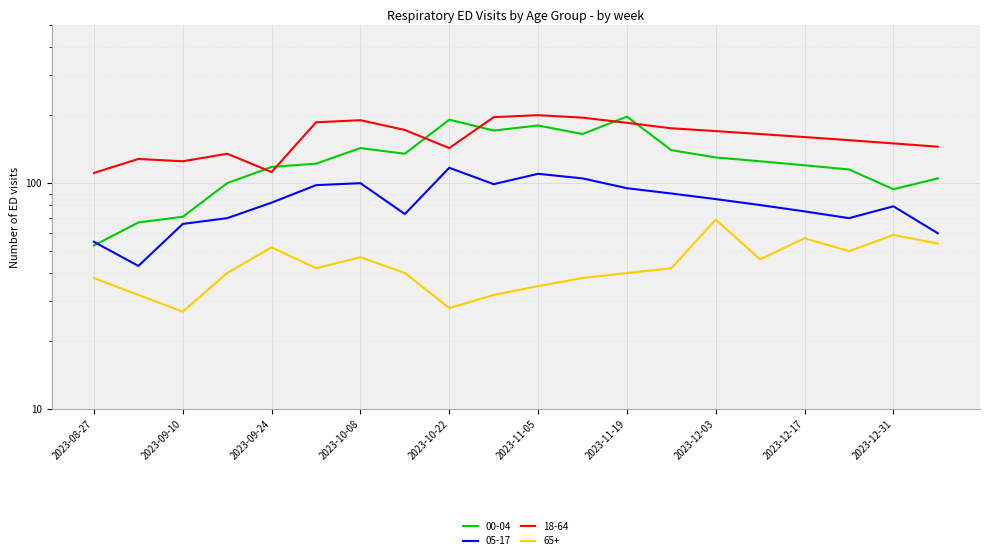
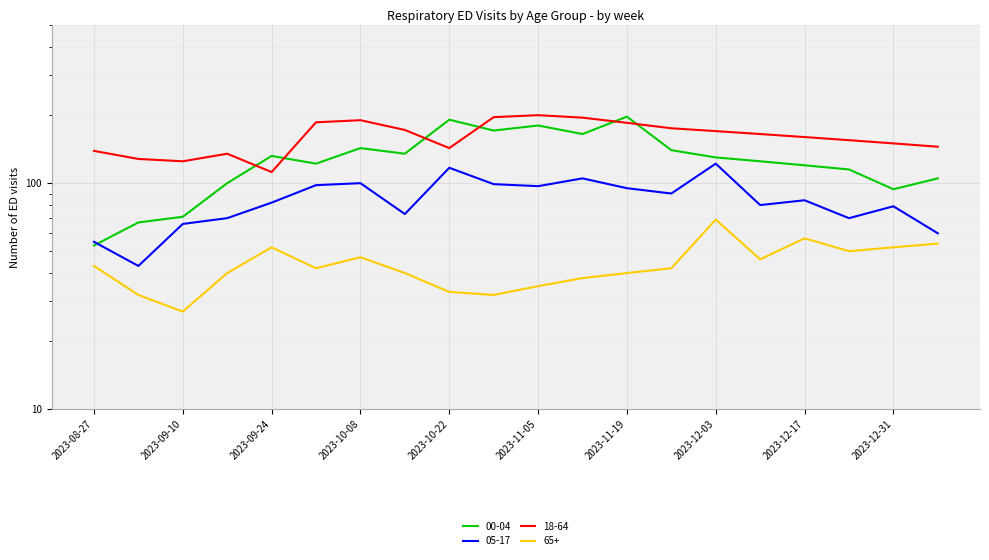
18-64, 2023-08-27: 110 -> 140
65+, 2023-08-27: 38 -> 43
00-04, 2023-09-24: 120 -> 130
65+, 2023-10-22: 28 -> 33
05-17, 2023-11-05: 110 -> 97
05-17, 2023-12-03: 85 -> 120
05-17, 2023-12-17: 75 -> 84
65+, 2023-12-31: 59 -> 52
